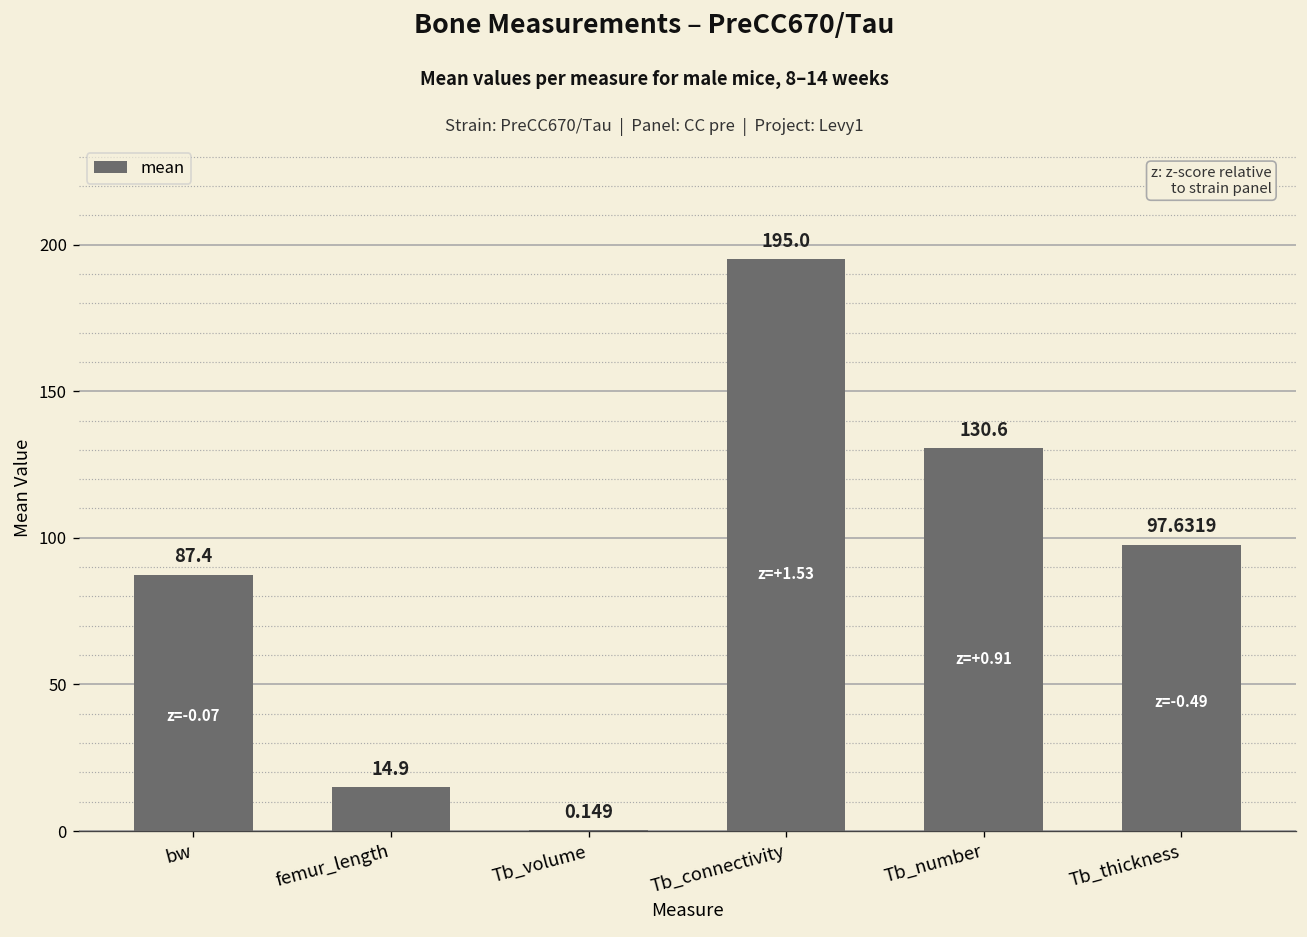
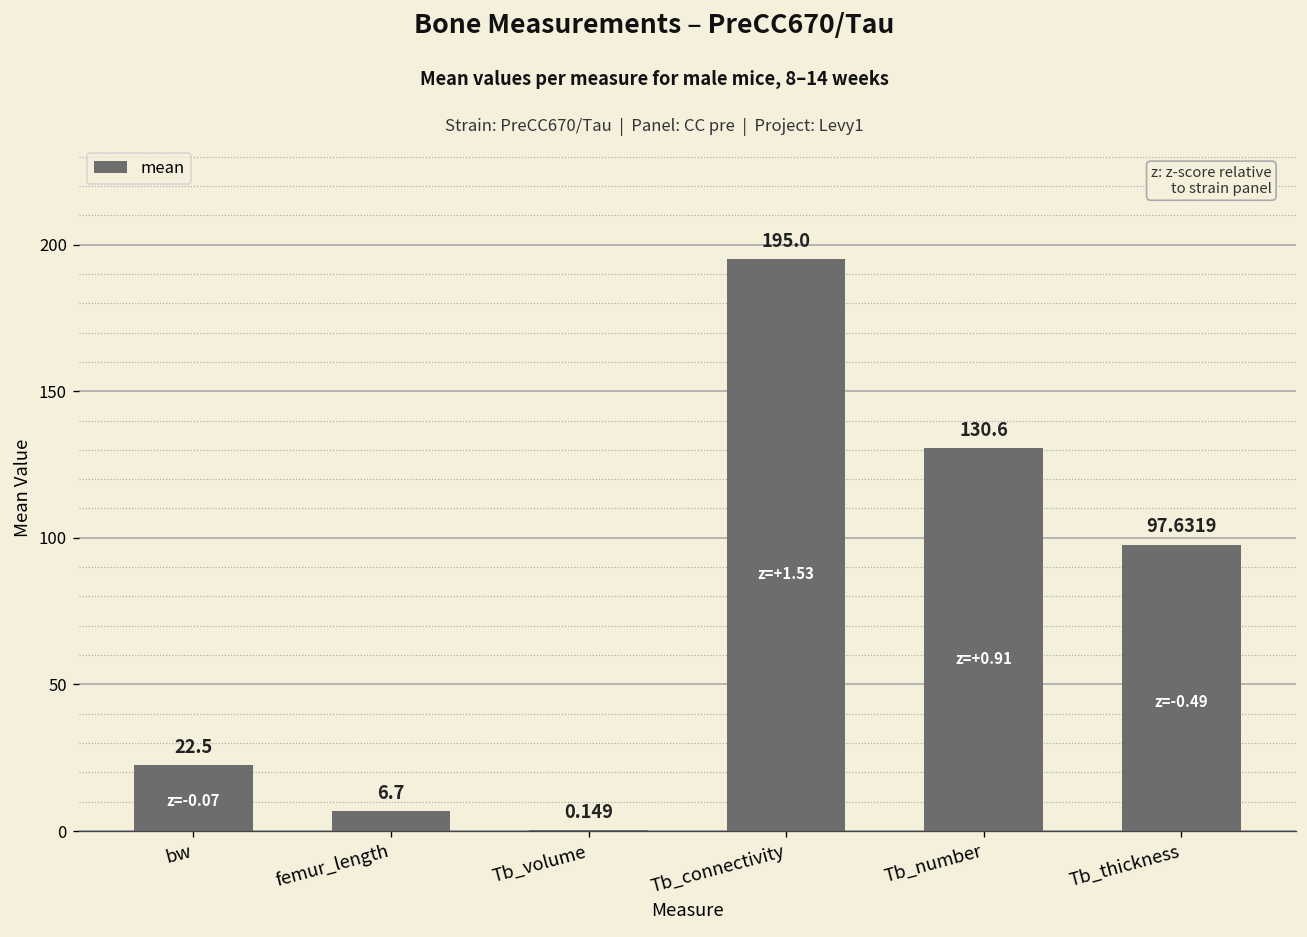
bw: 87.4 -> 22.5
femur_length: 14.9 -> 6.7
